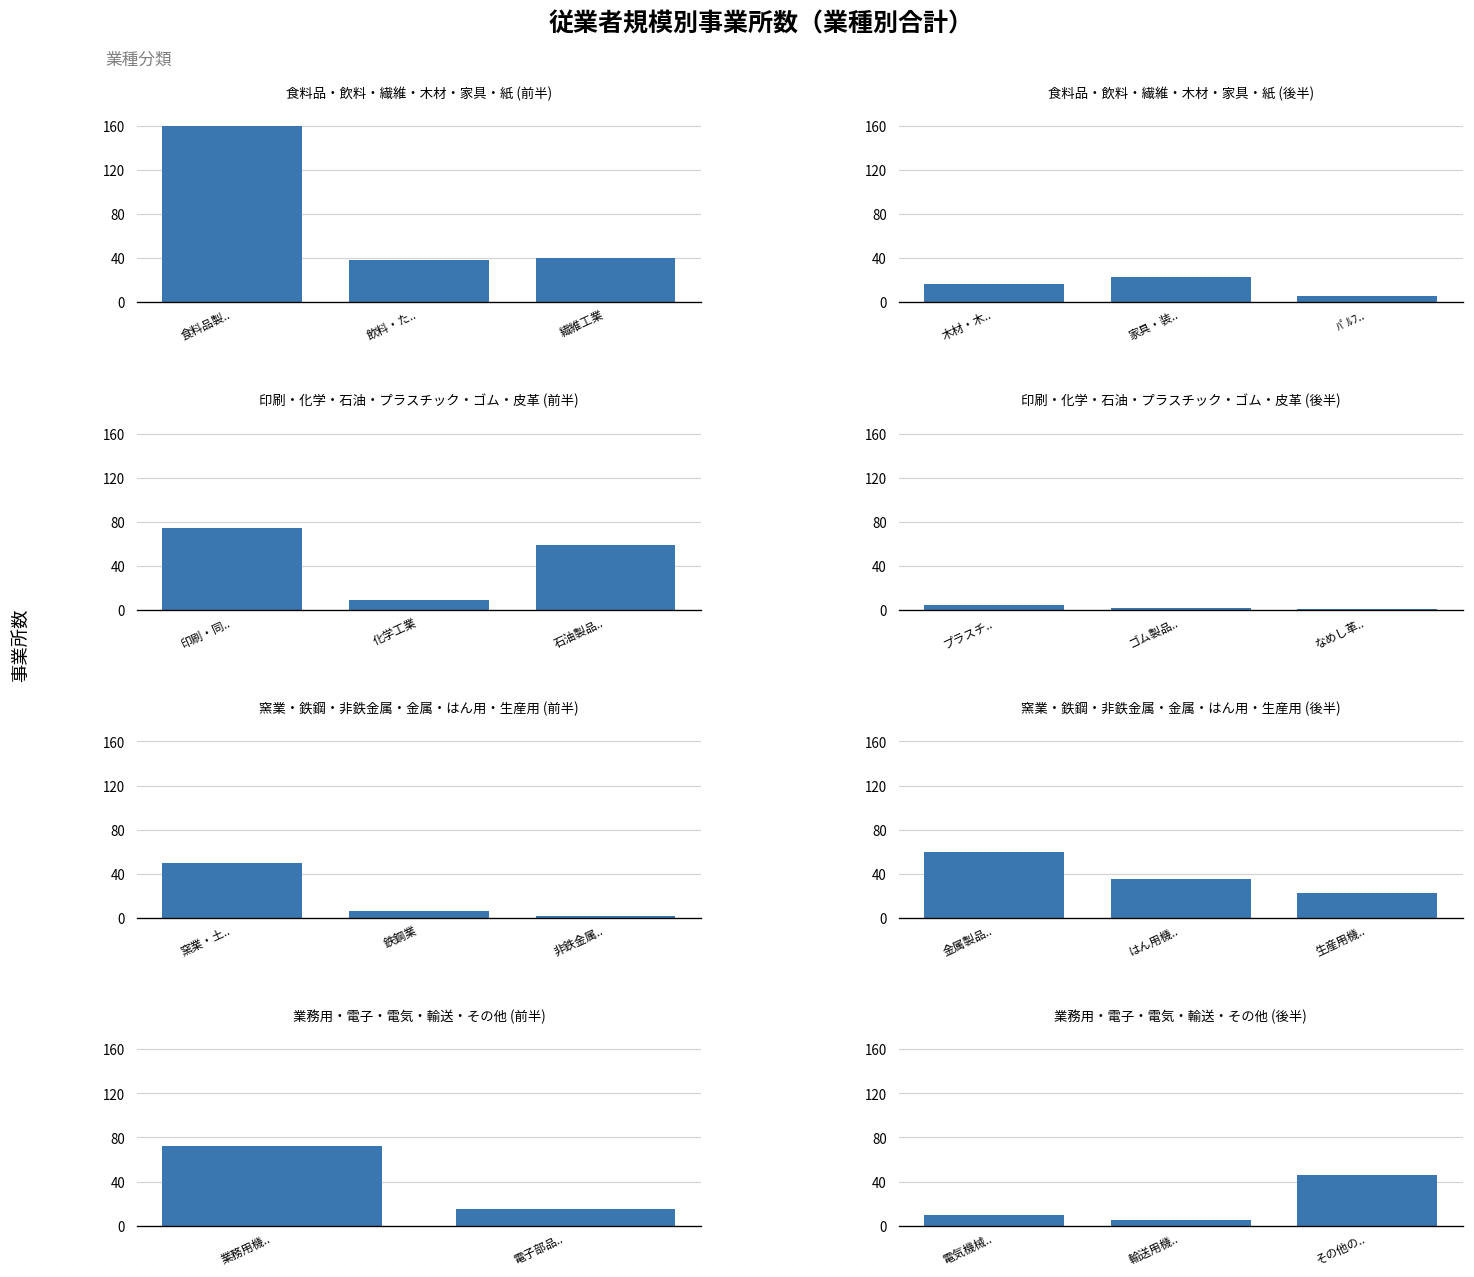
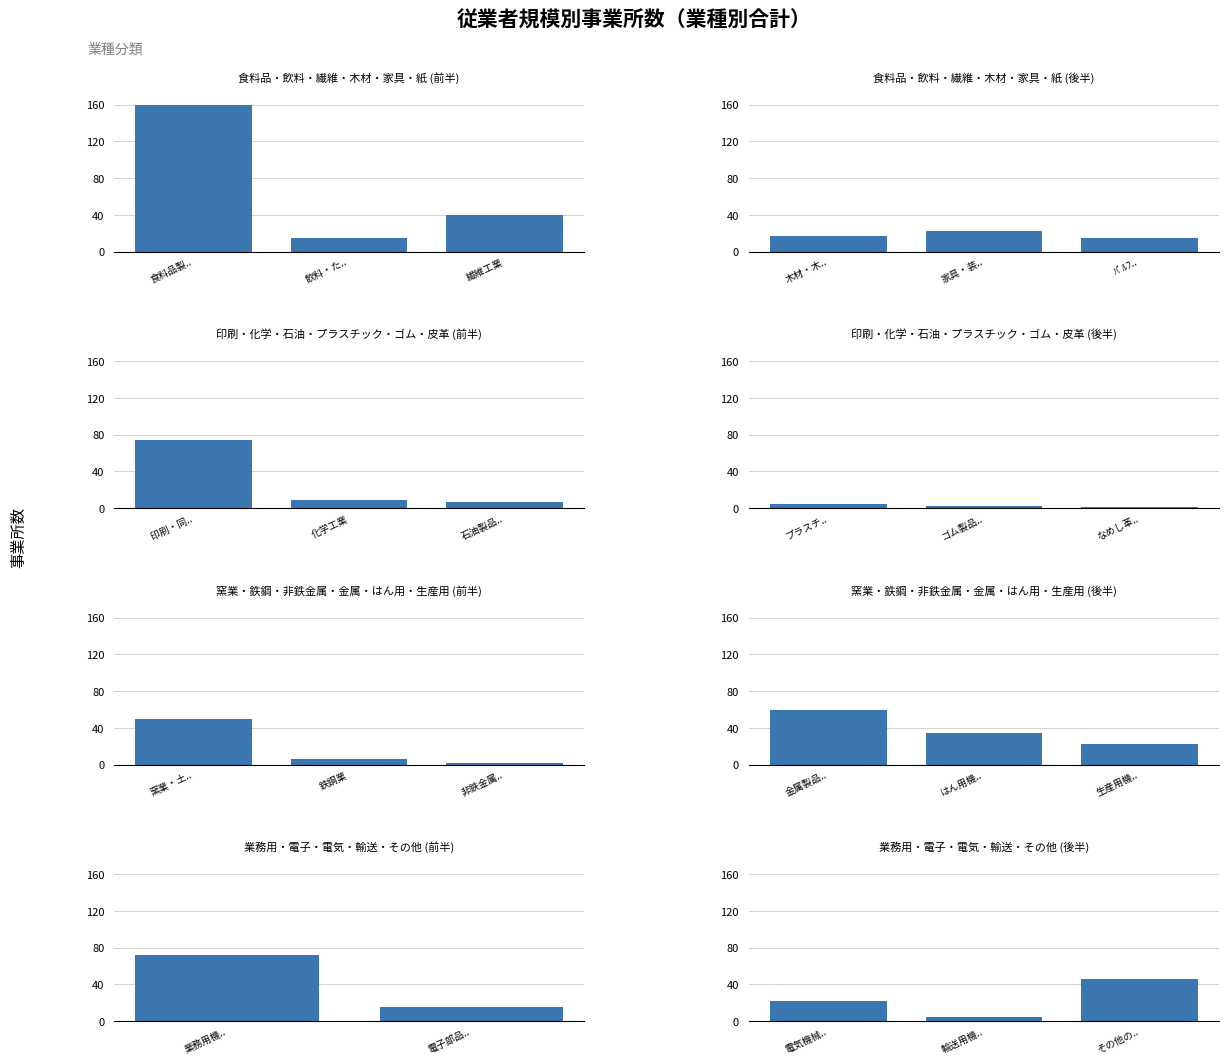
食料品・飲料・繊維・木材・家具・紙 (前半), 飲料・た..: 40 -> 20
食料品・飲料・繊維・木材・家具・紙 (後半), ﾊﾟﾙﾌ..: 10 -> 20
印刷・化学・石油・プラスチック・ゴム・皮革 (前半), 石油製品..: 60 -> 10
業務用・電子・電気・輸送・その他 (後半), 電気機械..: 10 -> 20
